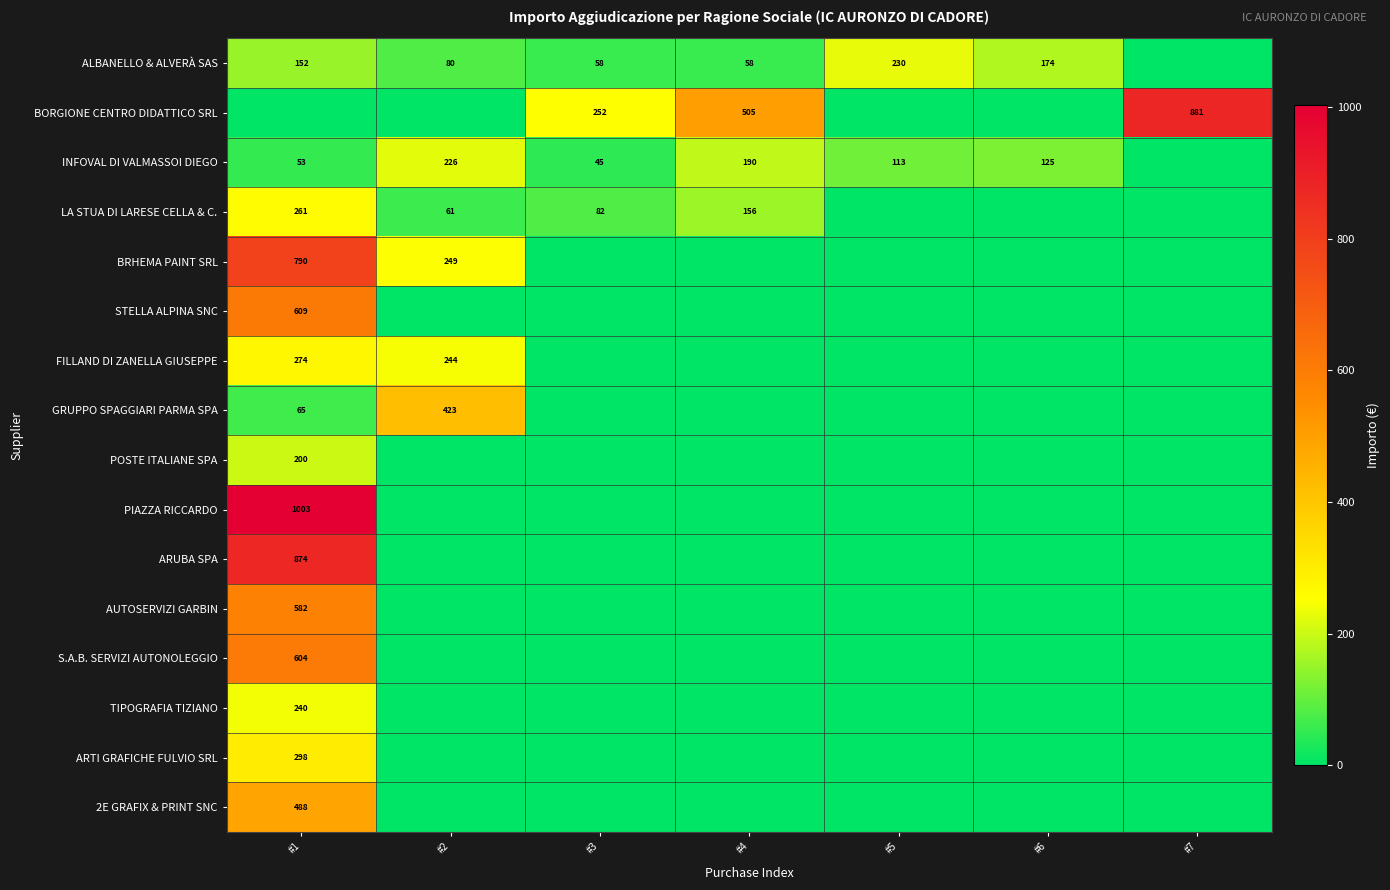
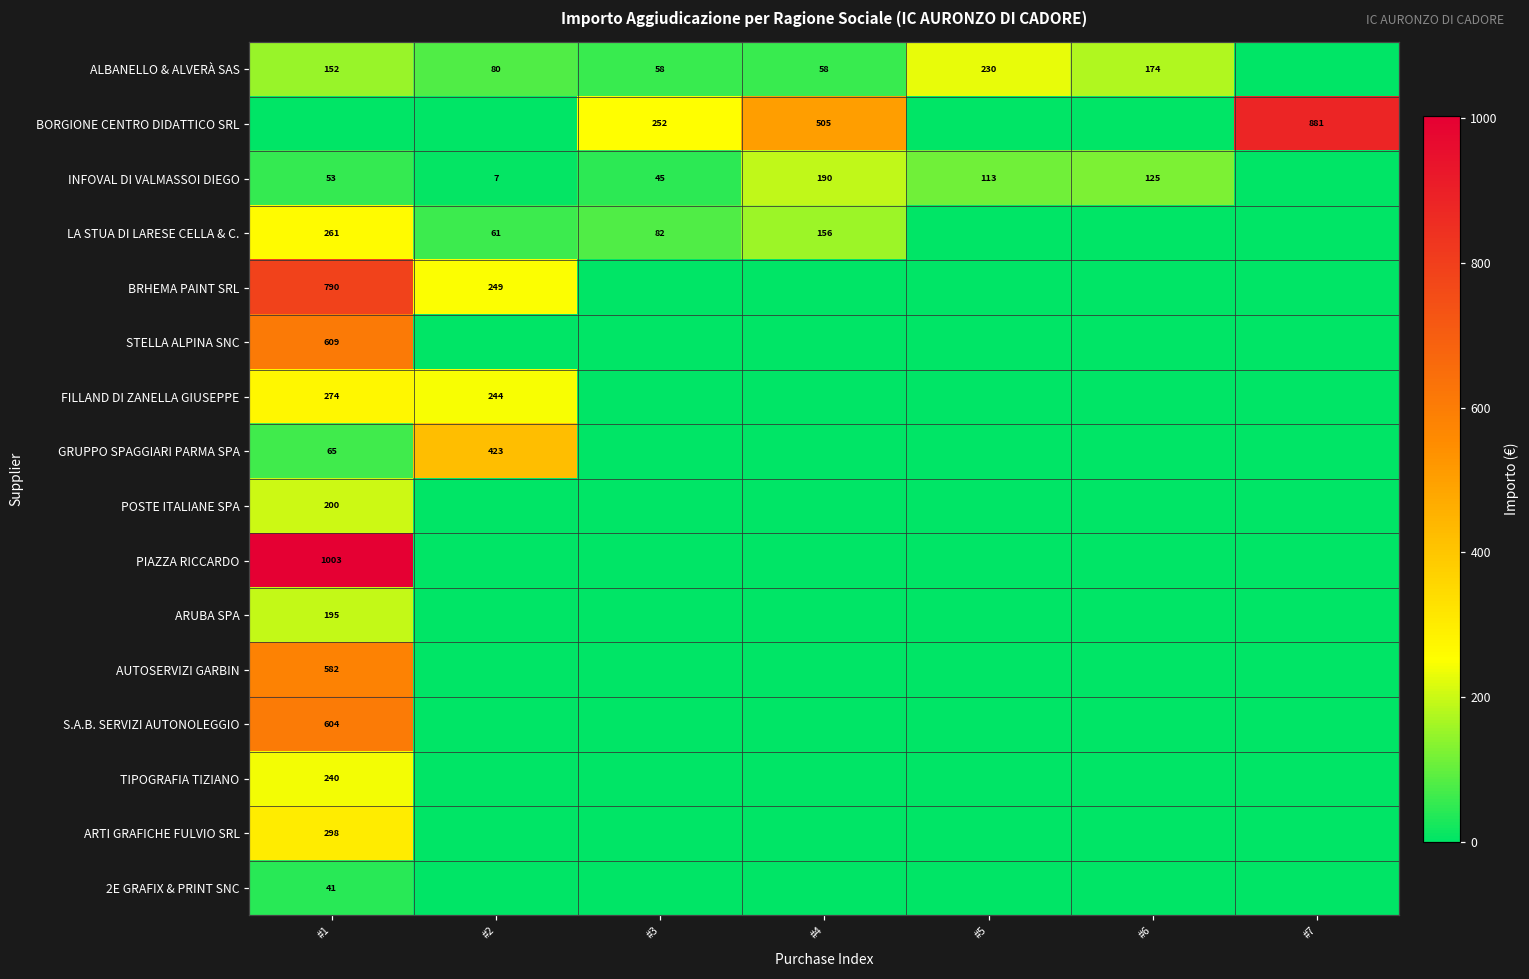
INFOVAL DI VALMASSOI DIEGO, #2: 226 -> 7
ARUBA SPA, #1: 874 -> 195
2E GRAFIX & PRINT SNC, #1: 488 -> 41
